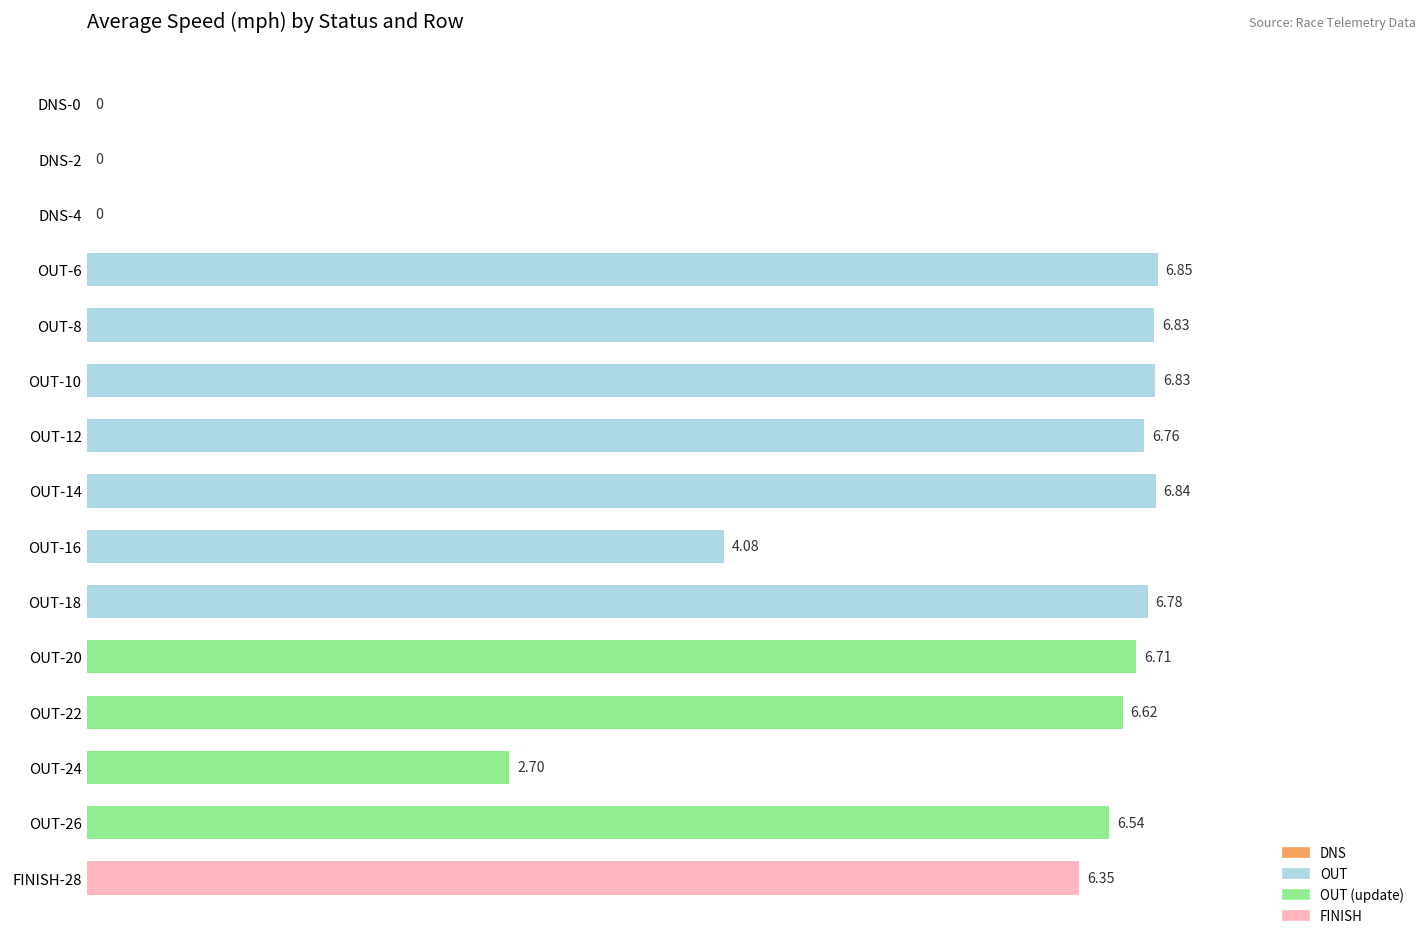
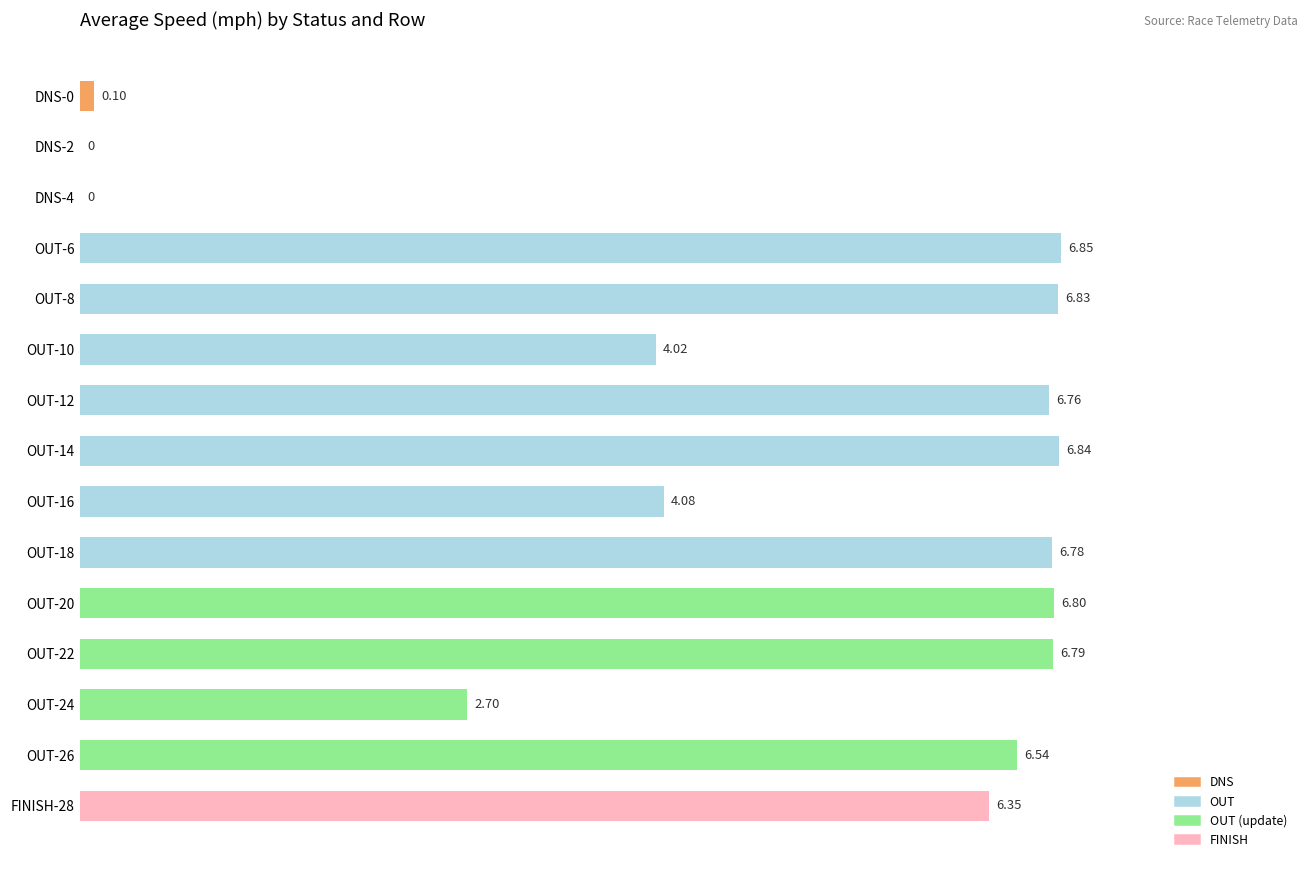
DNS-0: 0 -> 0.10
OUT-10: 6.83 -> 4.02
OUT-20: 6.71 -> 6.80
OUT-22: 6.62 -> 6.79
